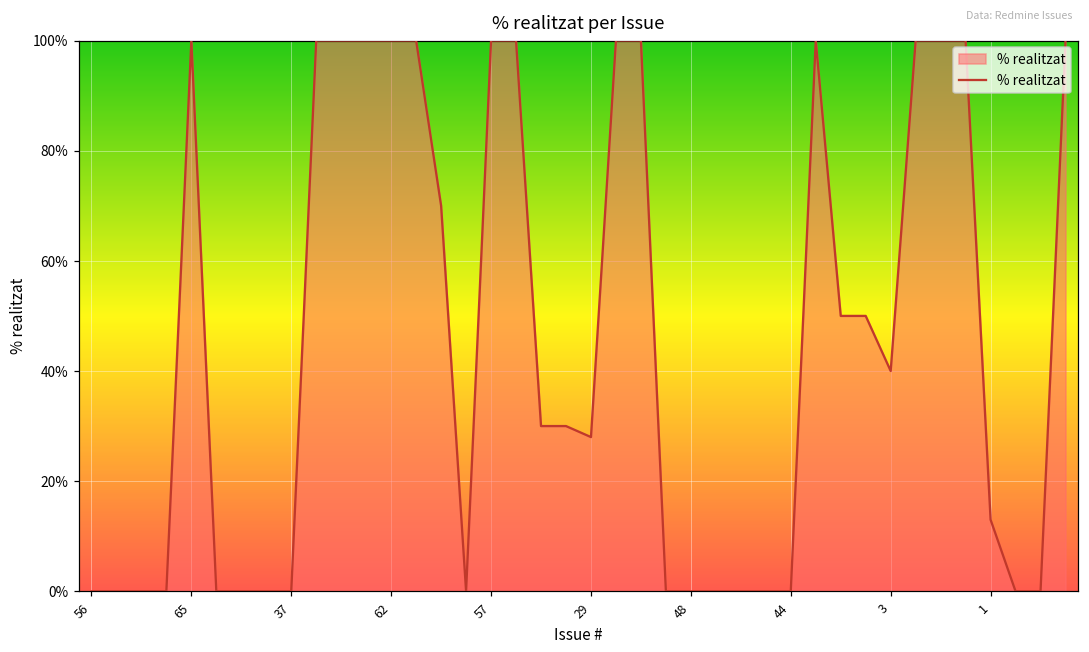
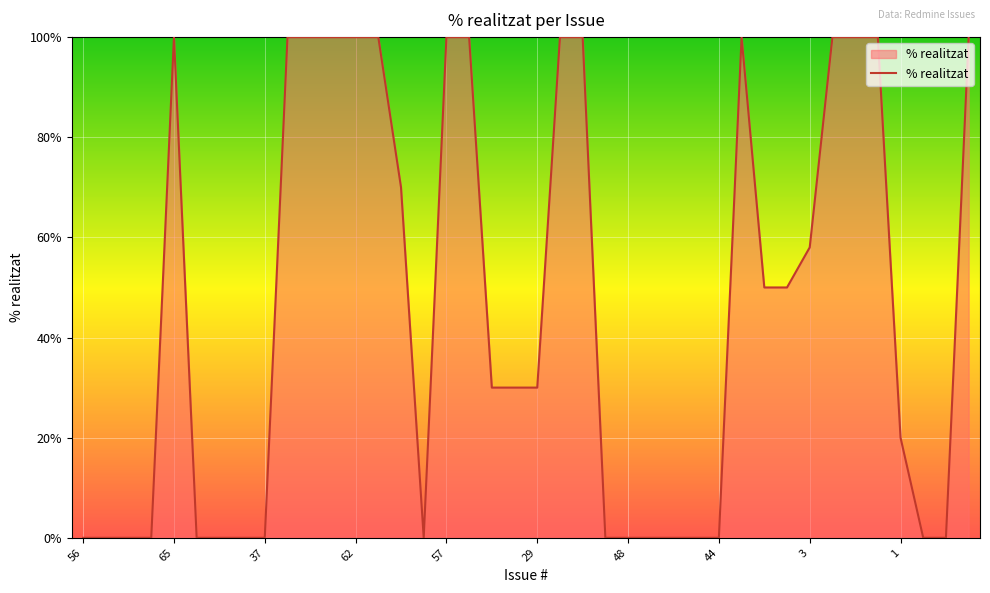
29: 28% -> 30%
3: 40% -> 58%
1: 13% -> 20%
